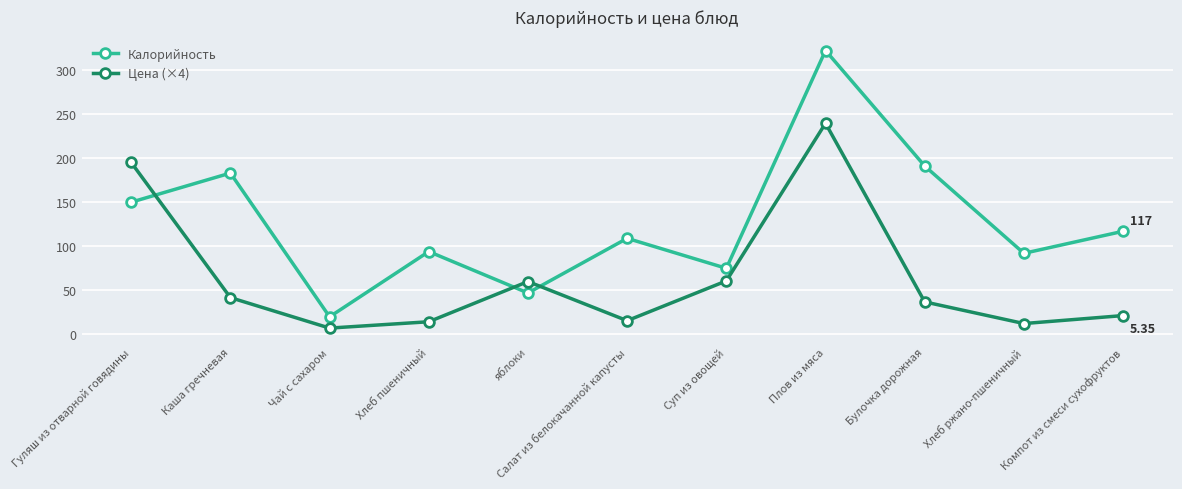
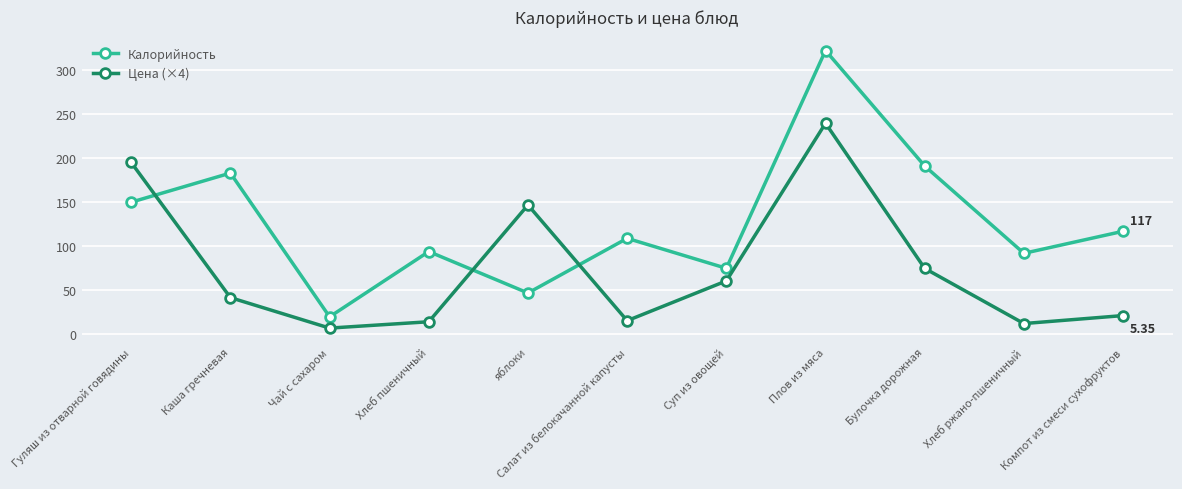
Цена (×4), яблоки: 60 -> 150
Цена (×4), Булочка дорожная: 40 -> 70
